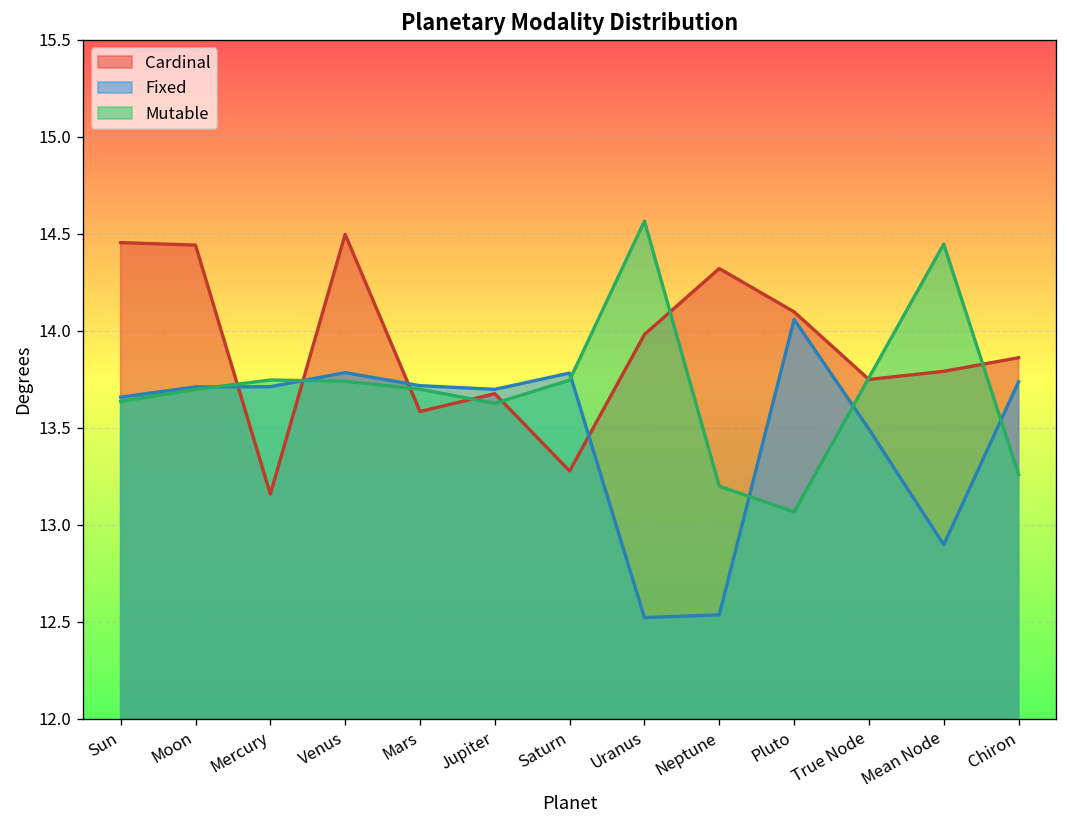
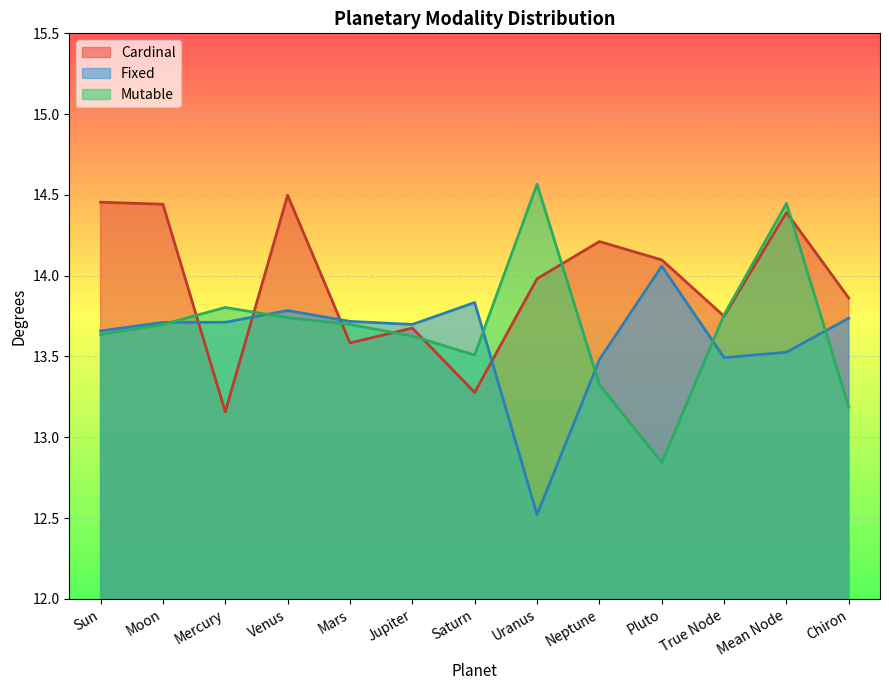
Mutable, Mercury: 13.75 -> 13.80
Fixed, Saturn: 13.78 -> 13.83
Mutable, Saturn: 13.75 -> 13.51
Cardinal, Neptune: 14.32 -> 14.21
Fixed, Neptune: 12.54 -> 13.48
Mutable, Neptune: 13.20 -> 13.33
Mutable, Pluto: 13.07 -> 12.84
Cardinal, Mean Node: 13.79 -> 14.39
Fixed, Mean Node: 12.90 -> 13.53
Mutable, Chiron: 13.26 -> 13.19
